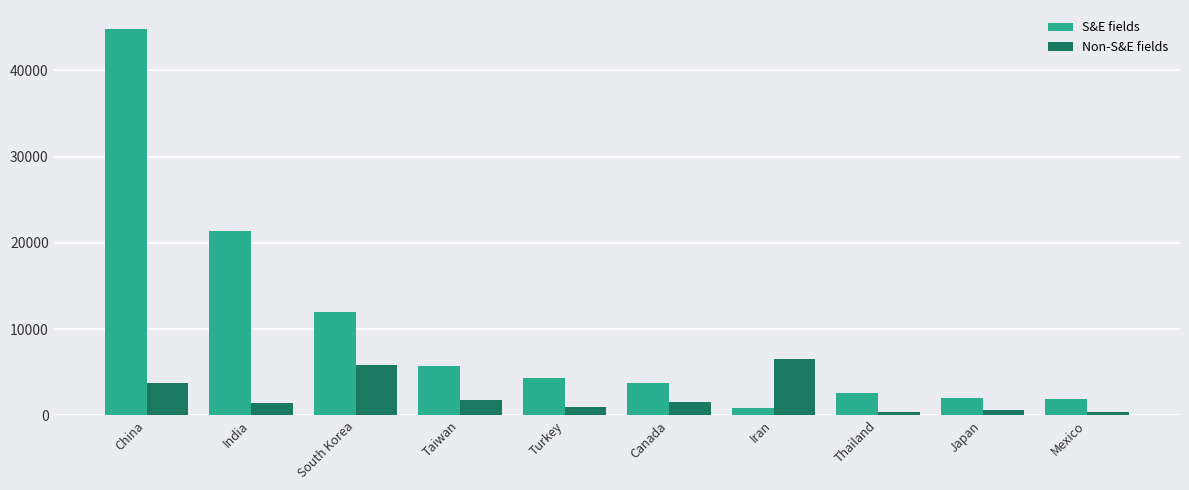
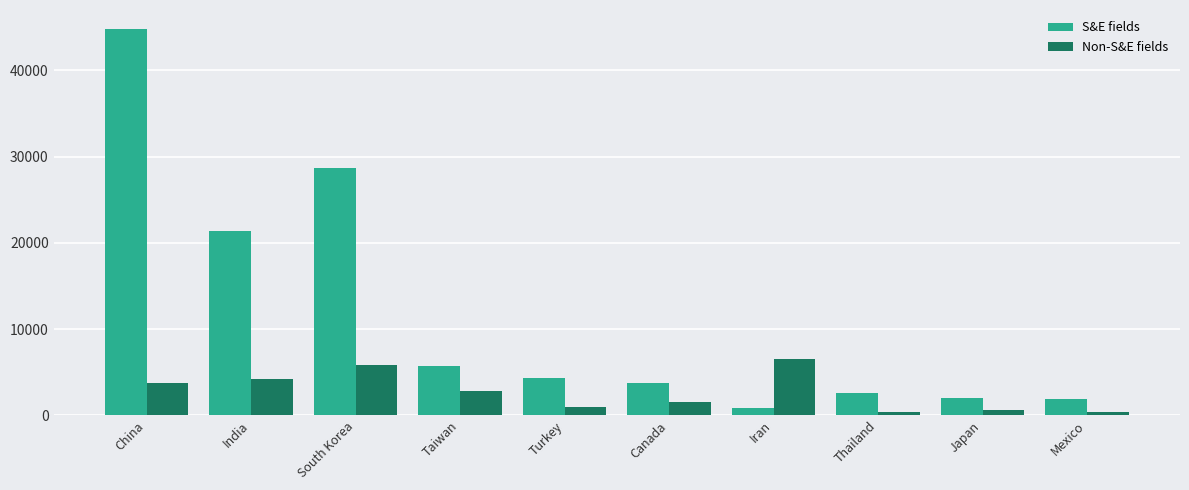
Non-S&E fields, India: 1000 -> 4000
S&E fields, South Korea: 12000 -> 29000
Non-S&E fields, Taiwan: 2000 -> 3000
